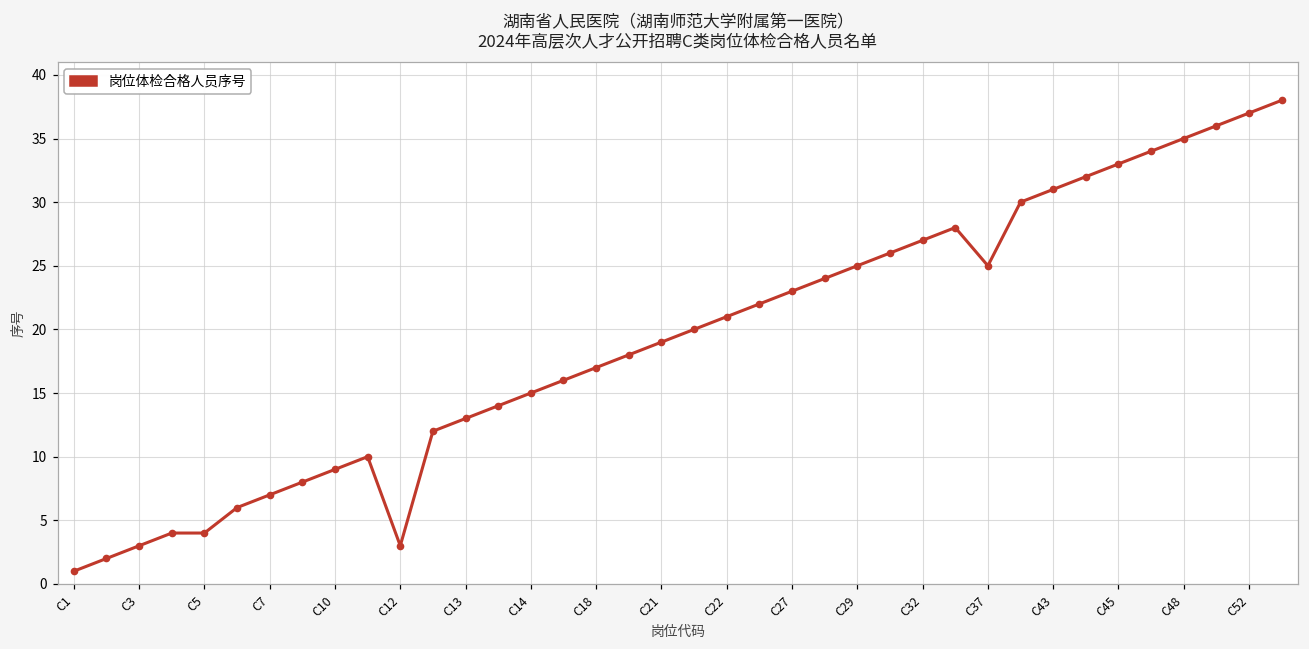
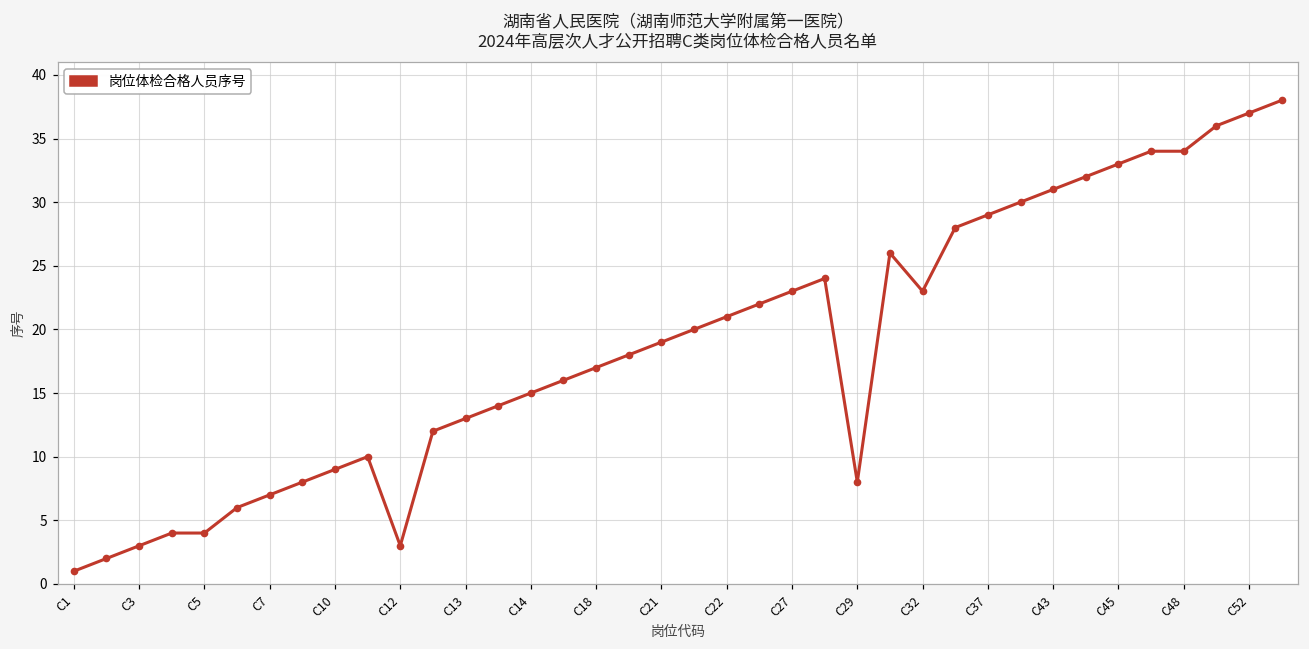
C29: 25 -> 8
C32: 27 -> 23
C37: 25 -> 29
C48: 35 -> 34
